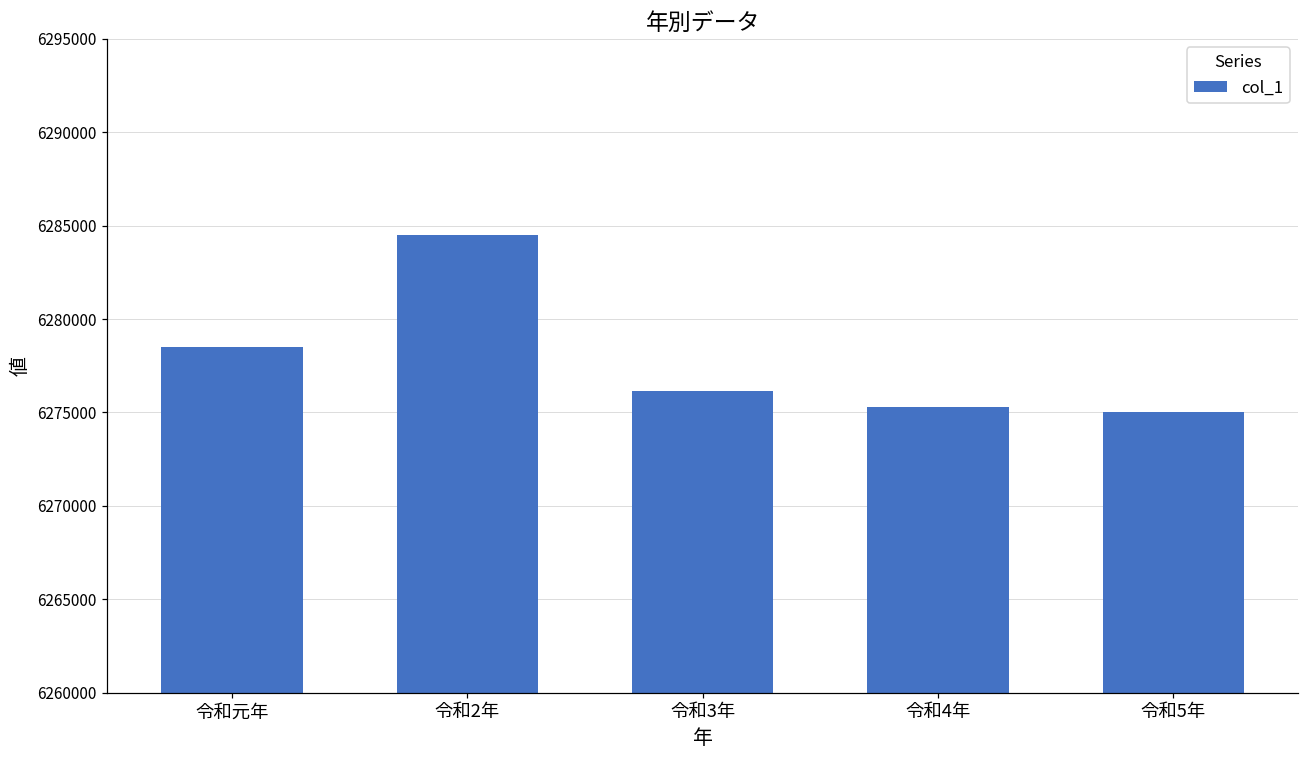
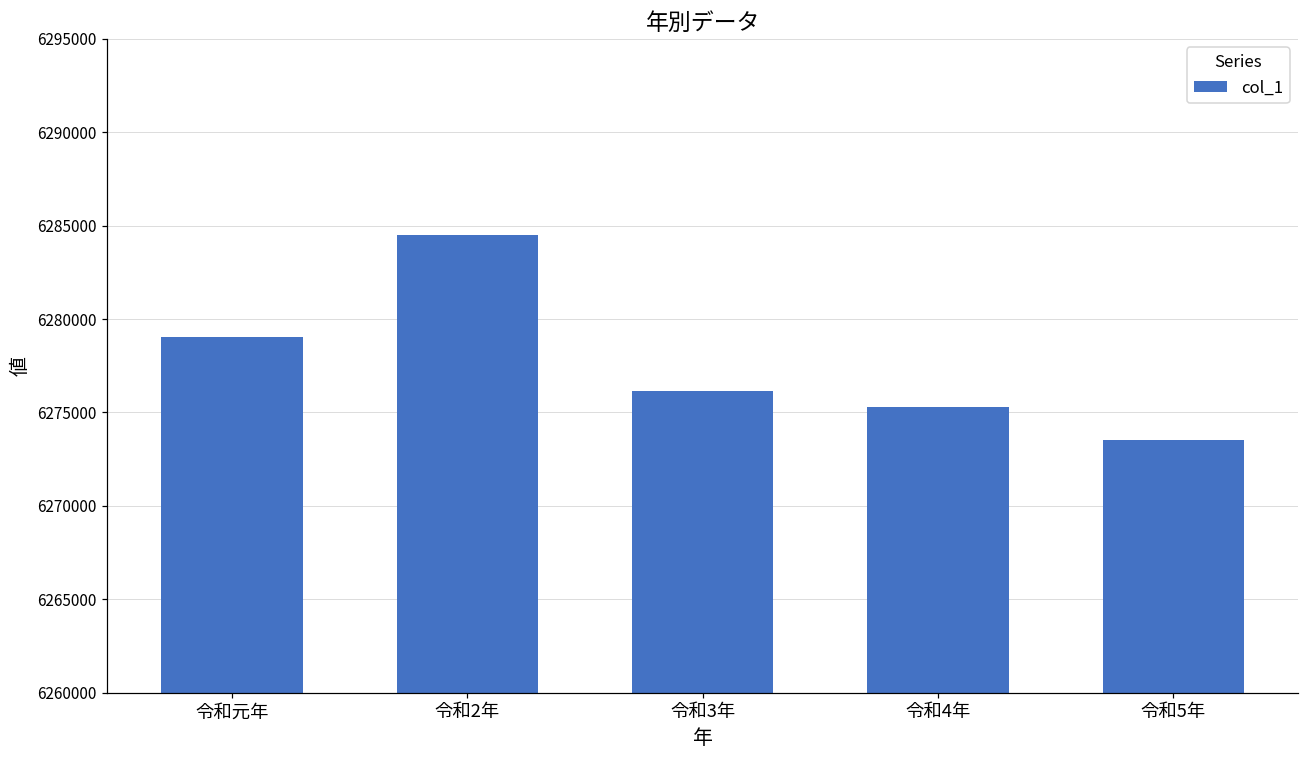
令和元年: 6278500 -> 6279000
令和5年: 6275000 -> 6273500
